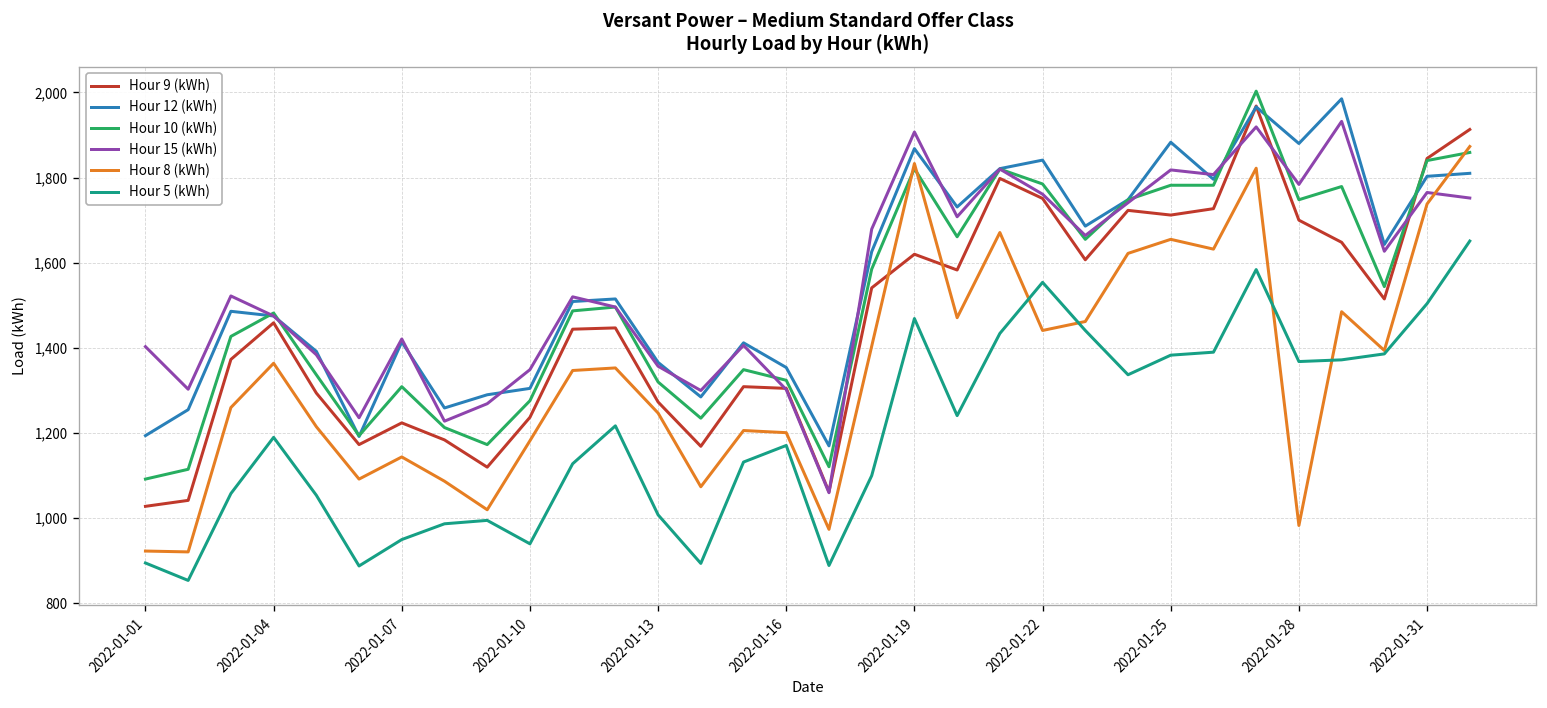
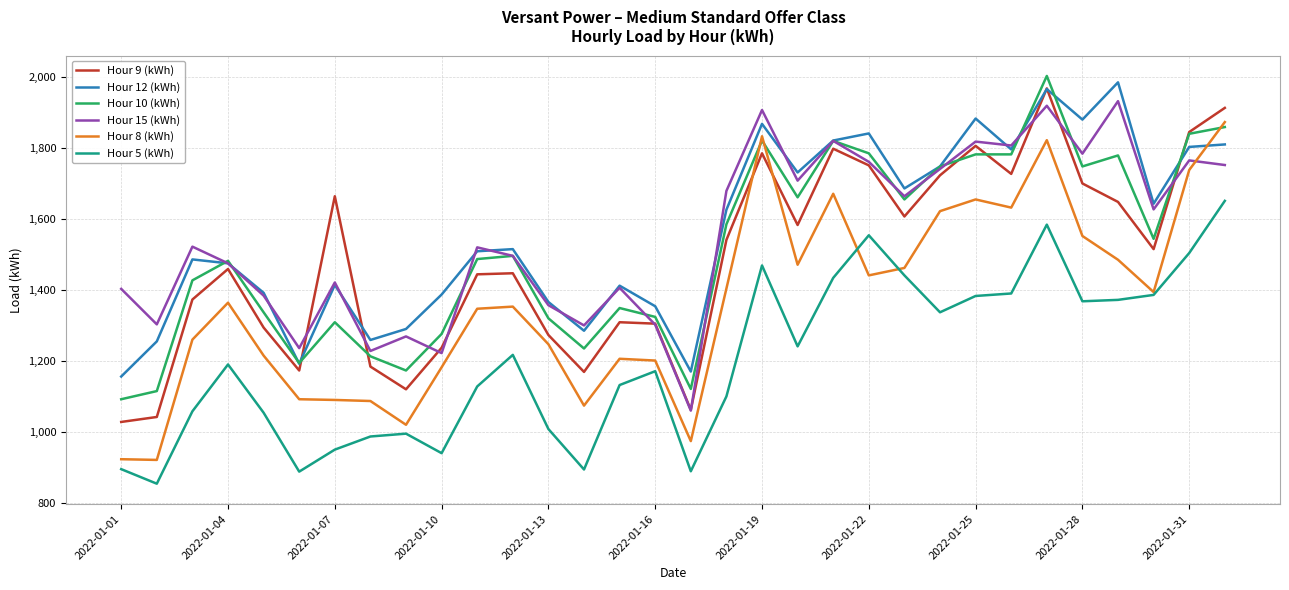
Hour 12 (kWh), 2022-01-01: 1,190 -> 1,160
Hour 9 (kWh), 2022-01-07: 1,220 -> 1,660
Hour 8 (kWh), 2022-01-07: 1,140 -> 1,090
Hour 12 (kWh), 2022-01-10: 1,310 -> 1,390
Hour 15 (kWh), 2022-01-10: 1,350 -> 1,220
Hour 9 (kWh), 2022-01-19: 1,620 -> 1,790
Hour 9 (kWh), 2022-01-25: 1,710 -> 1,810
Hour 8 (kWh), 2022-01-28: 980 -> 1,550
